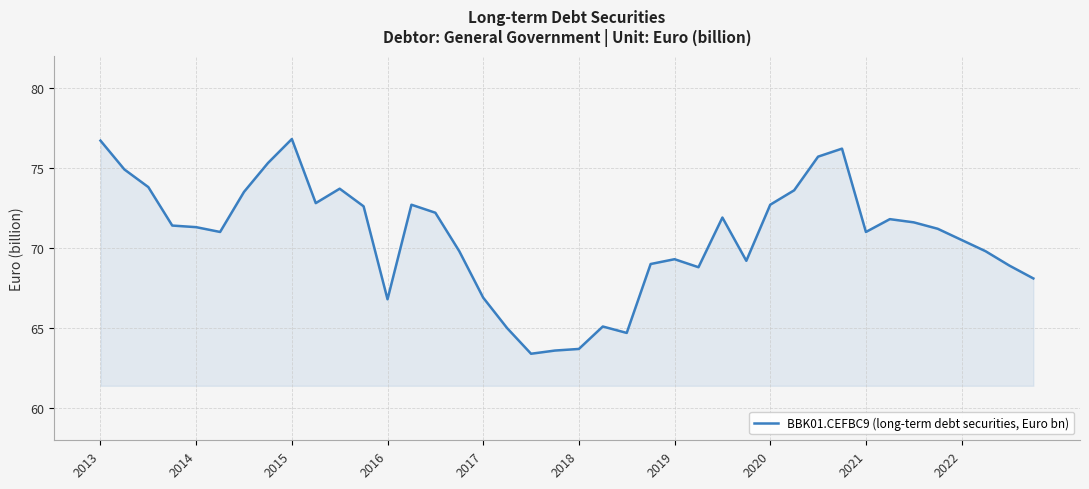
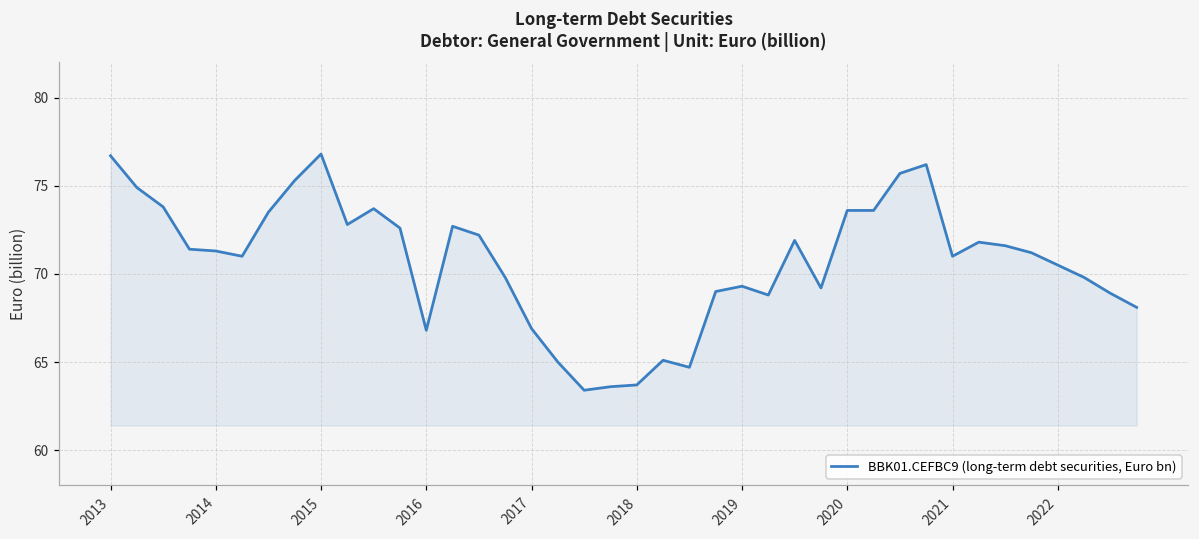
2020: 72.7 -> 73.6
